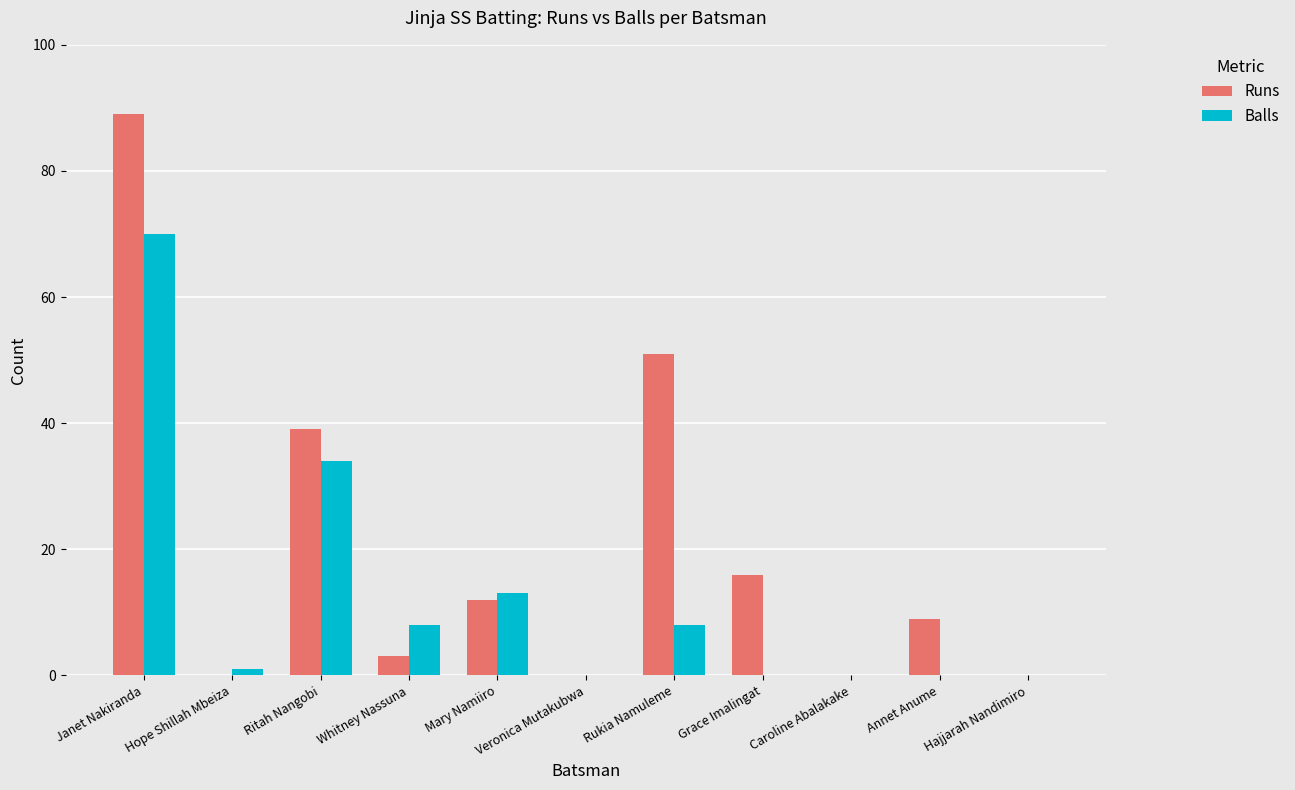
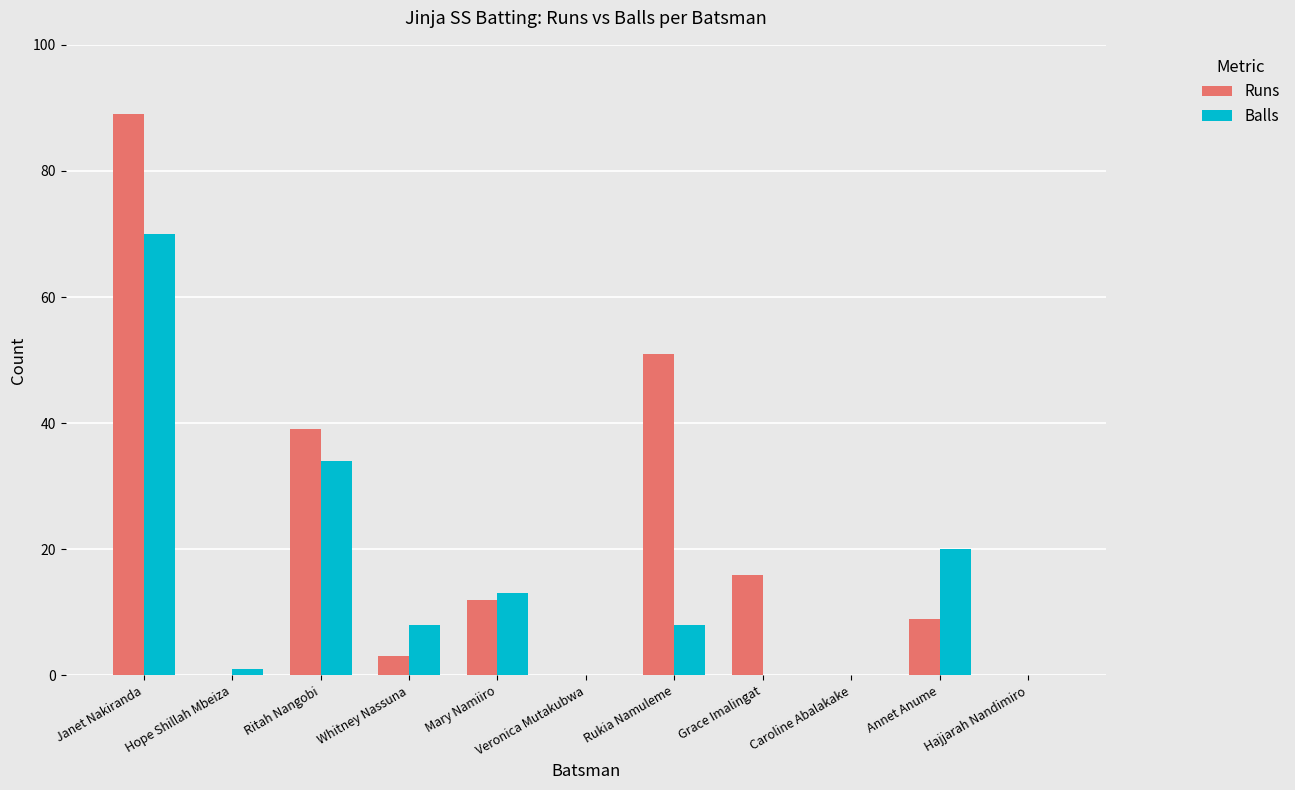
Balls, Annet Anume: 0 -> 20
